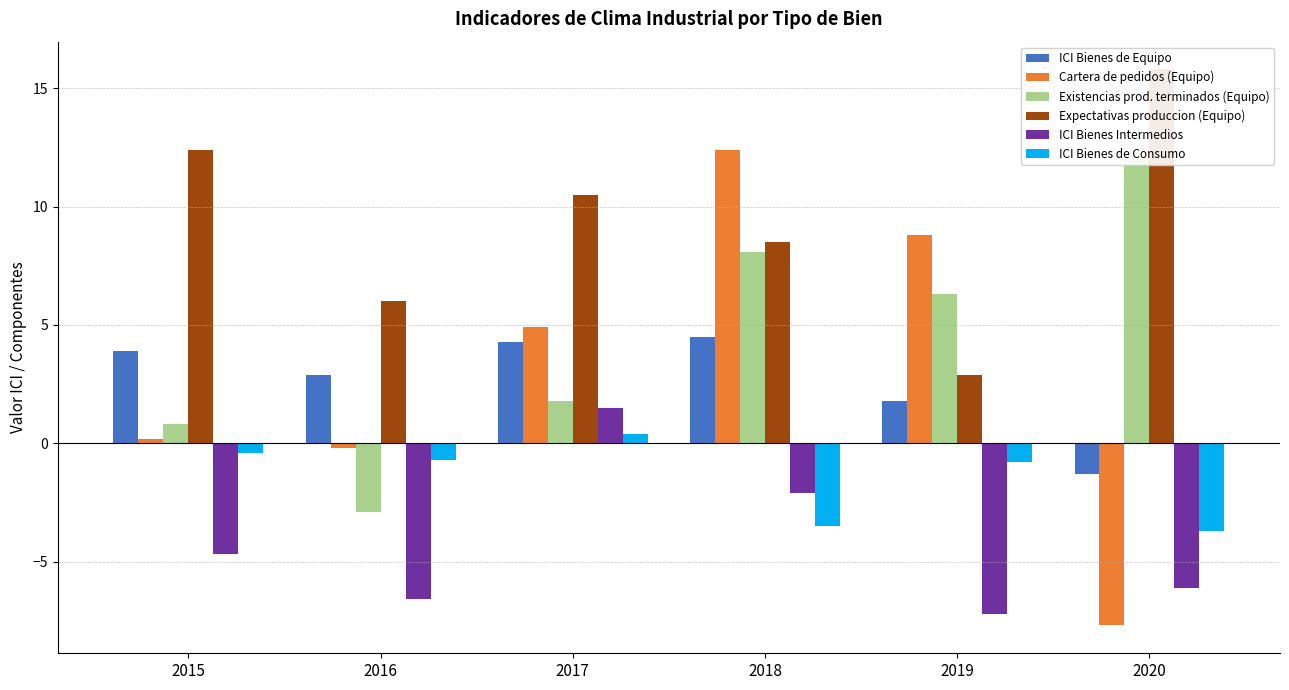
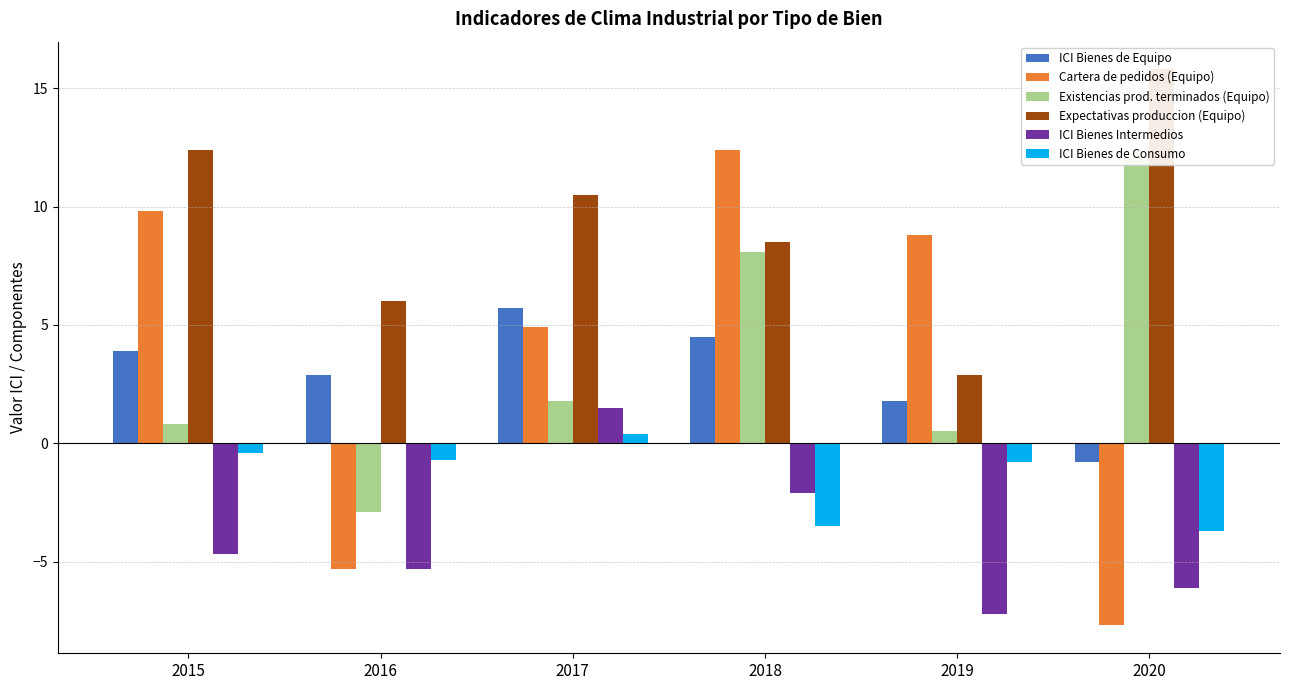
Cartera de pedidos (Equipo), 2015: 0.2 -> 9.8
Cartera de pedidos (Equipo), 2016: -0.2 -> -5.3
ICI Bienes Intermedios, 2016: -6.6 -> -5.3
ICI Bienes de Equipo, 2017: 4.3 -> 5.7
Existencias prod. terminados (Equipo), 2019: 6.3 -> 0.5
ICI Bienes de Equipo, 2020: -1.3 -> -0.8
